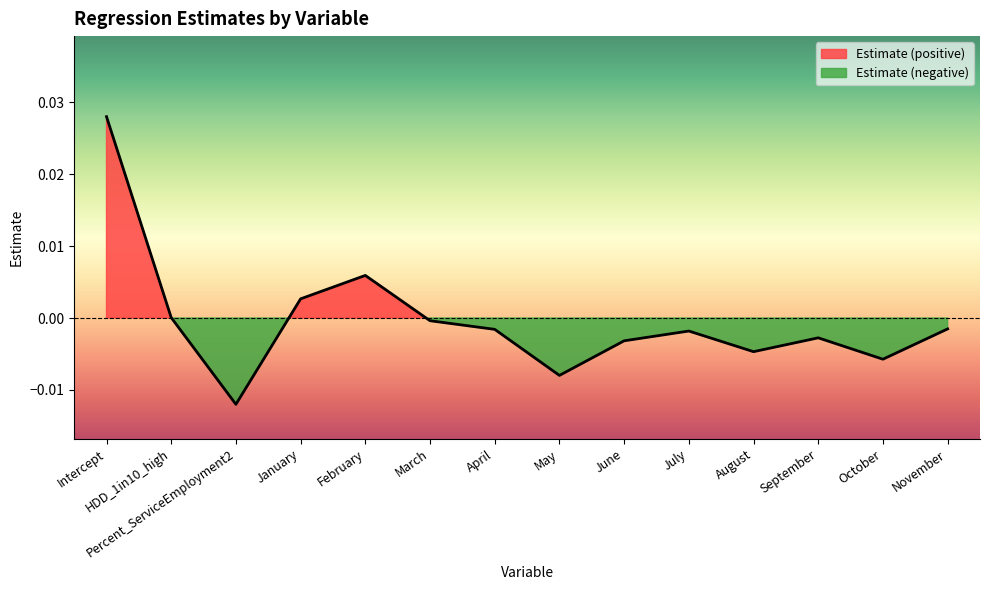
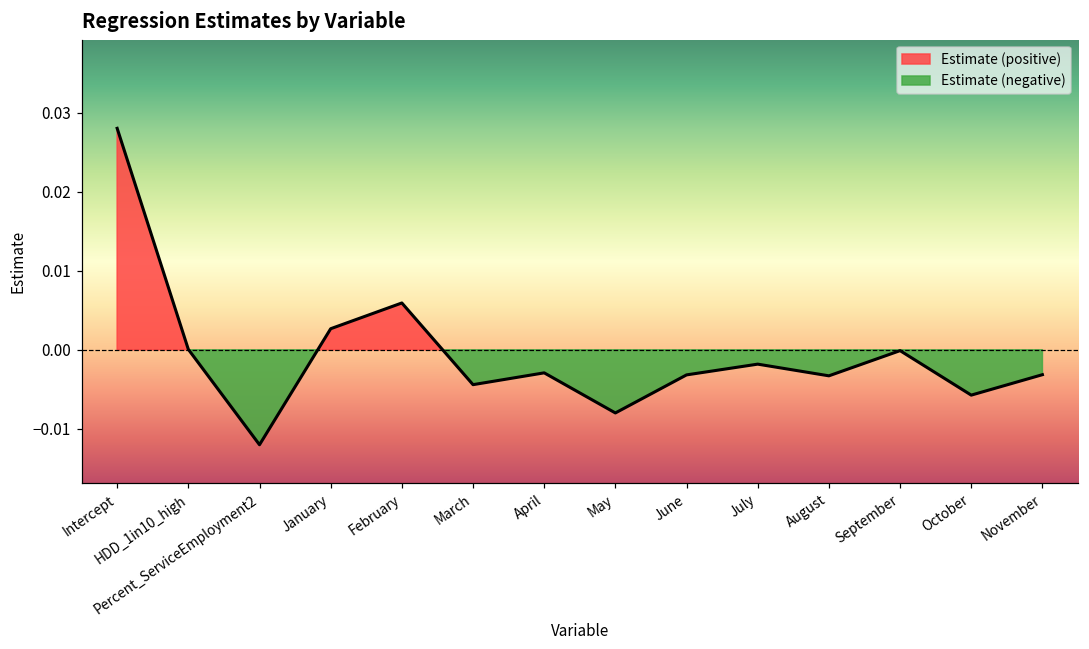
March: 0.000 -> -0.004
April: -0.002 -> -0.003
August: -0.005 -> -0.003
September: -0.003 -> 0.000
November: -0.002 -> -0.003
